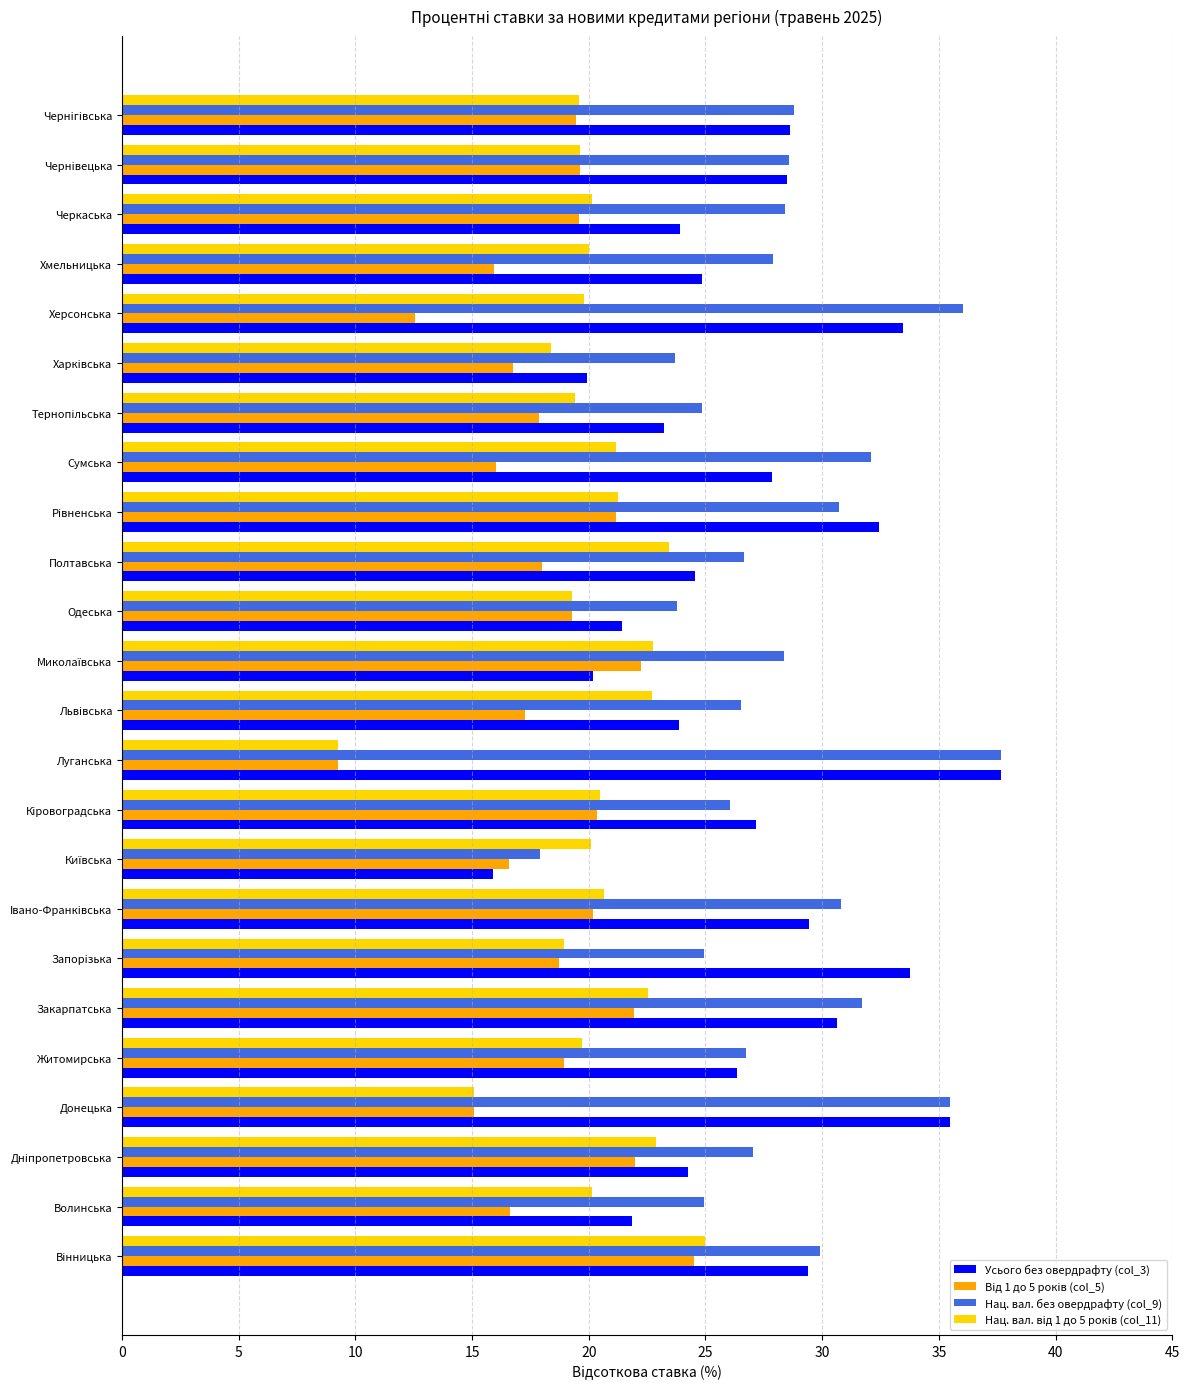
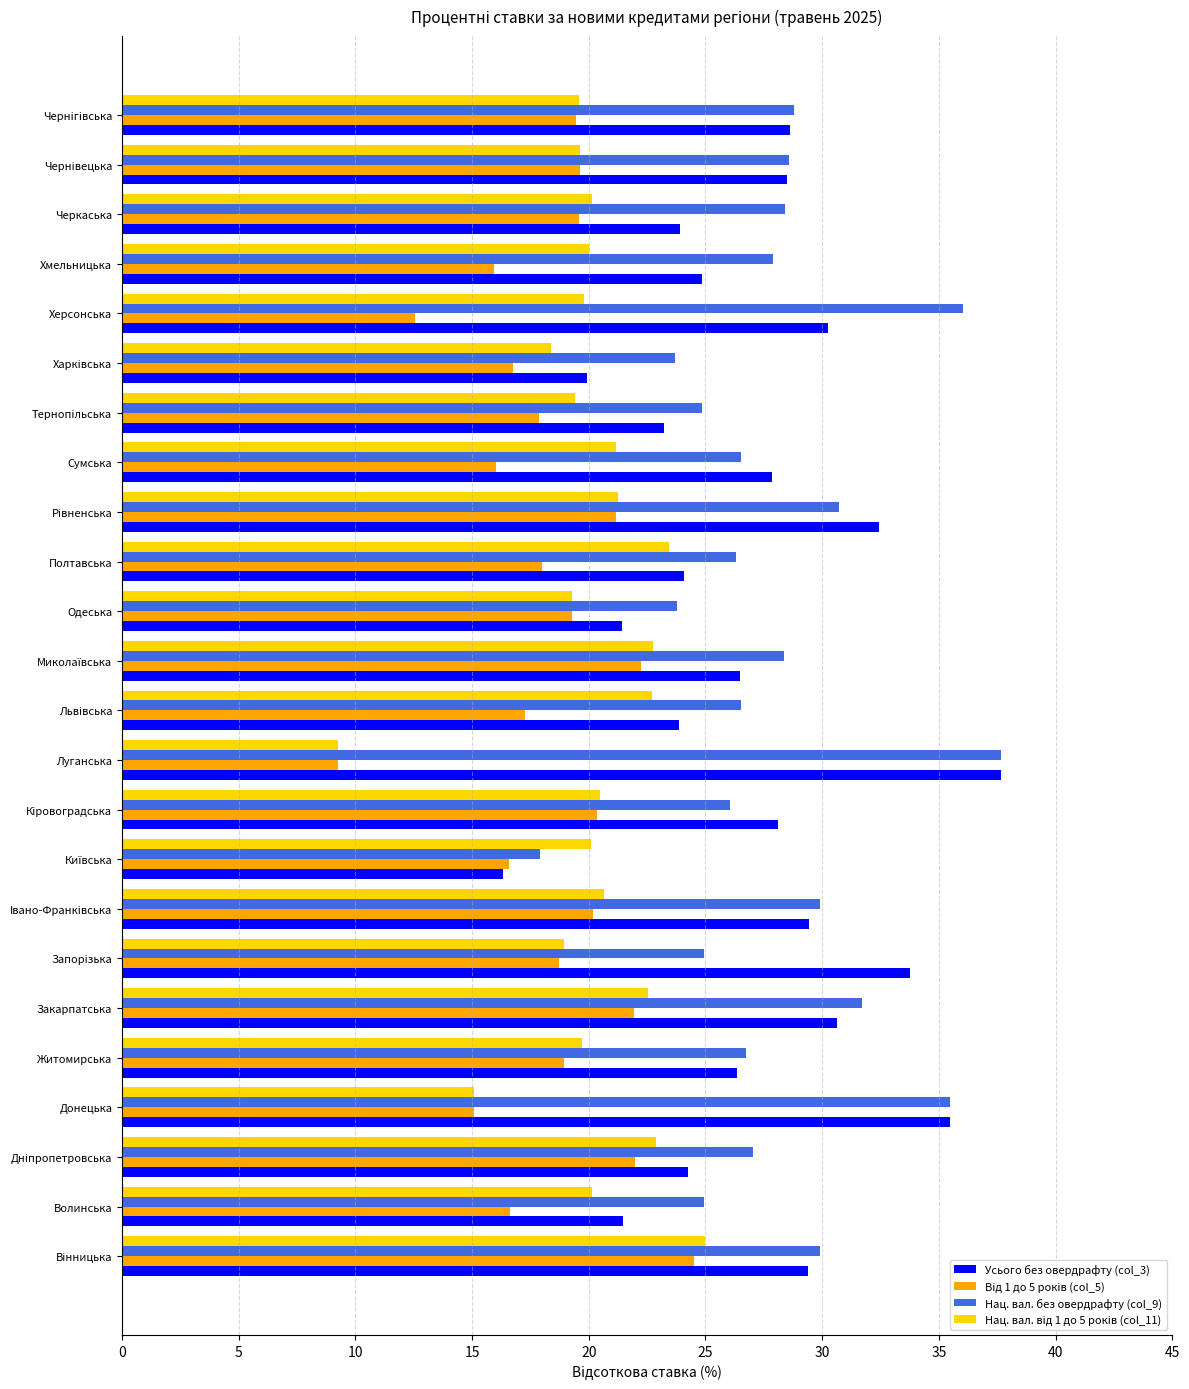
Усього без овердрафту (col_3), Херсонська: 33.4 -> 30.3
Нац. вал. без овердрафту (col_9), Сумська: 32.1 -> 26.5
Нац. вал. без овердрафту (col_9), Полтавська: 26.7 -> 26.3
Усього без овердрафту (col_3), Полтавська: 24.5 -> 24.1
Усього без овердрафту (col_3), Миколаївська: 20.2 -> 26.5
Усього без овердрафту (col_3), Кiровоградська: 27.2 -> 28.1
Усього без овердрафту (col_3), Київська: 15.9 -> 16.3
Нац. вал. без овердрафту (col_9), Iвано-Франкiвська: 30.8 -> 29.9
Усього без овердрафту (col_3), Волинська: 21.8 -> 21.5
